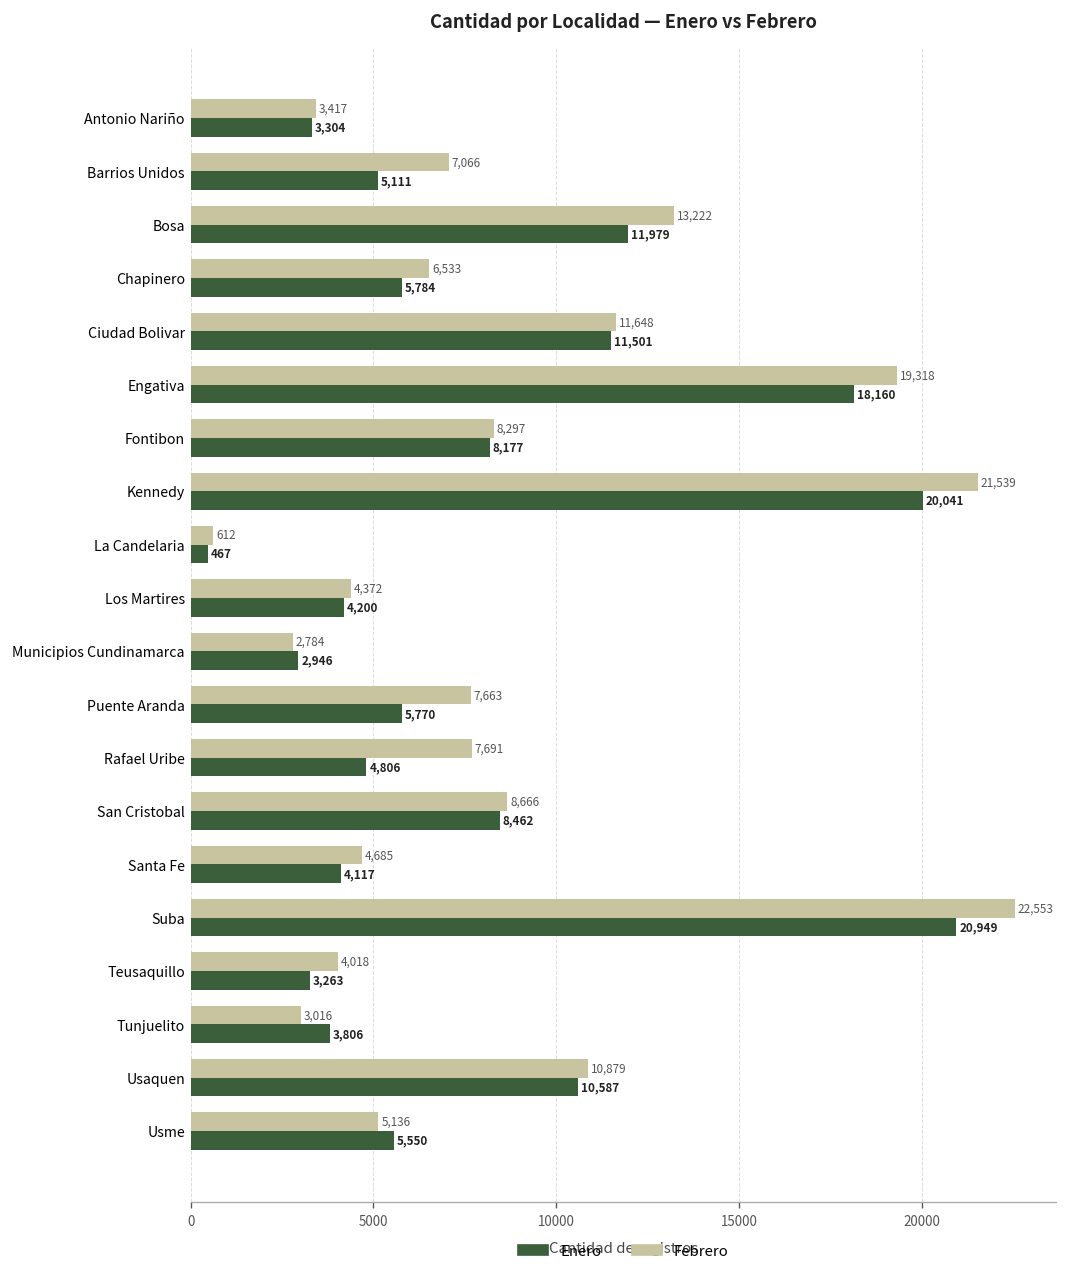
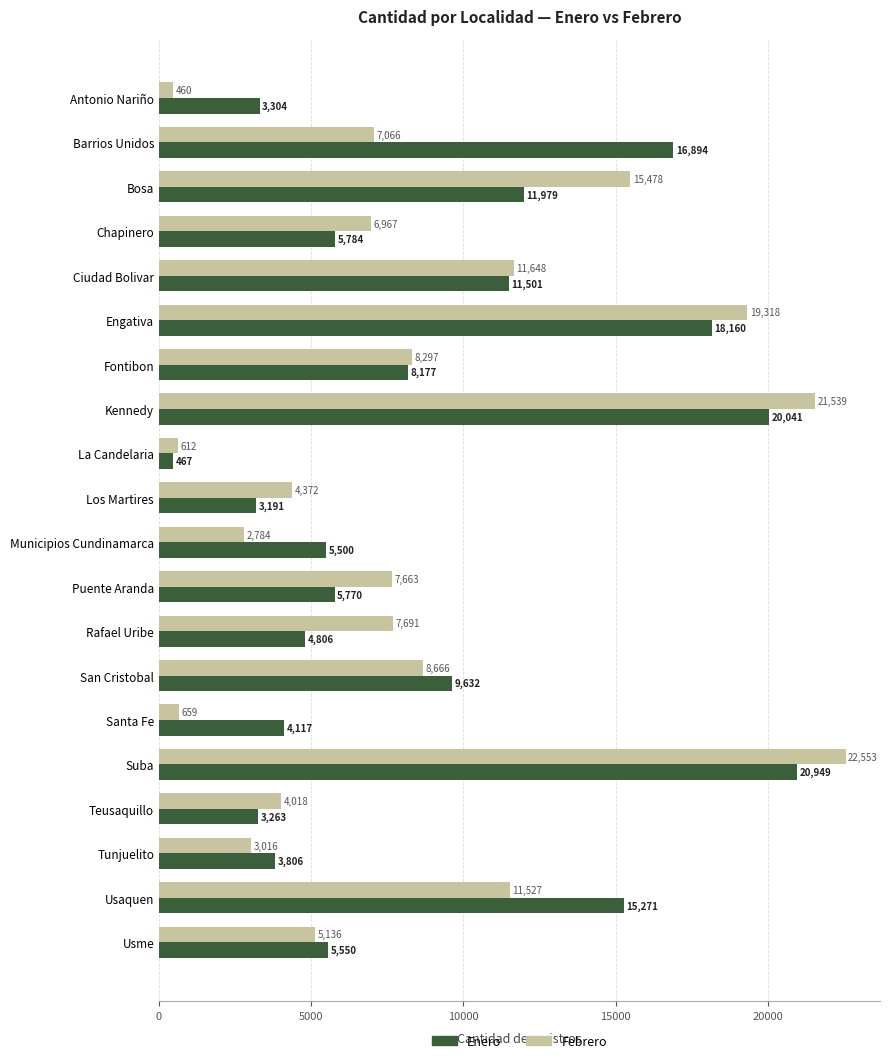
Febrero, Antonio Nariño: 3,417 -> 460
Enero, Barrios Unidos: 5,111 -> 16,894
Febrero, Bosa: 13,222 -> 15,478
Febrero, Chapinero: 6,533 -> 6,967
Enero, Los Martires: 4,200 -> 3,191
Enero, Municipios Cundinamarca: 2,946 -> 5,500
Enero, San Cristobal: 8,462 -> 9,632
Febrero, Santa Fe: 4,685 -> 659
Febrero, Usaquen: 10,879 -> 11,527
Enero, Usaquen: 10,587 -> 15,271
